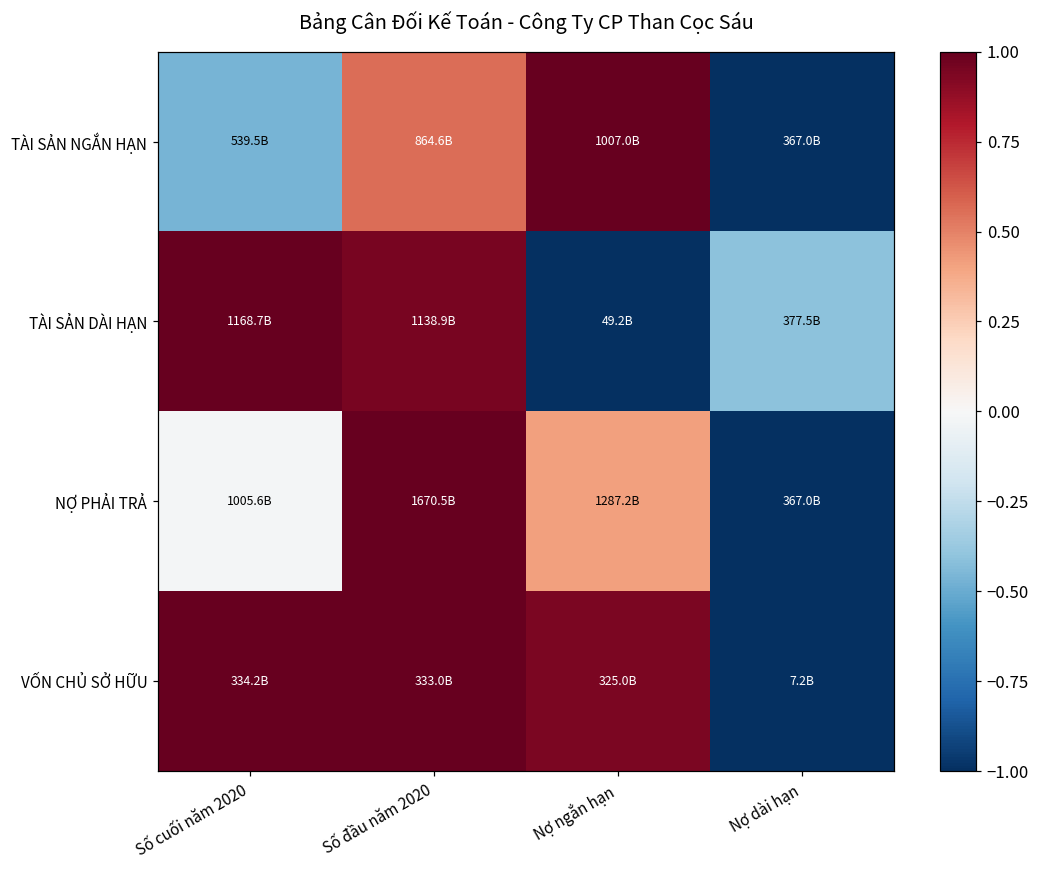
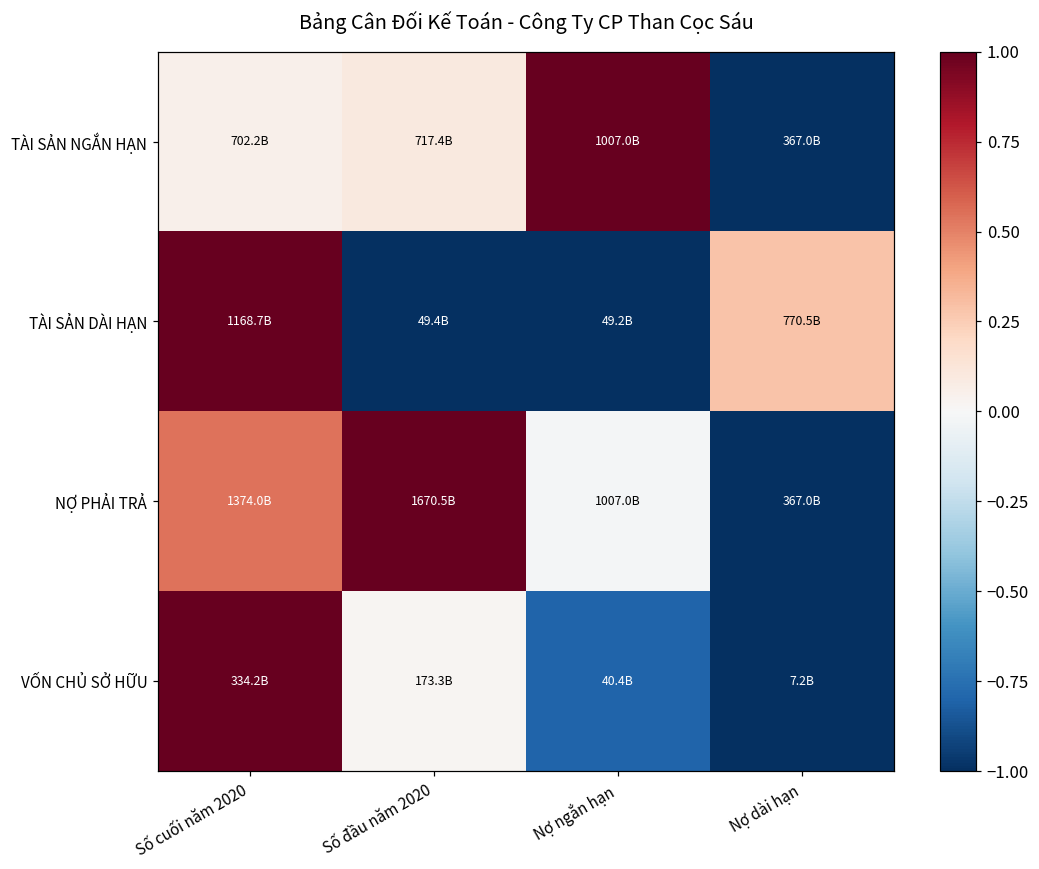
TÀI SẢN NGẮN HẠN, Số cuối năm 2020: 539.5B -> 702.2B
TÀI SẢN NGẮN HẠN, Số đầu năm 2020: 864.6B -> 717.4B
TÀI SẢN DÀI HẠN, Số đầu năm 2020: 1138.9B -> 49.4B
TÀI SẢN DÀI HẠN, Nợ dài hạn: 377.5B -> 770.5B
NỢ PHẢI TRẢ, Số cuối năm 2020: 1005.6B -> 1374.0B
NỢ PHẢI TRẢ, Nợ ngắn hạn: 1287.2B -> 1007.0B
VỐN CHỦ SỞ HỮU, Số đầu năm 2020: 333.0B -> 173.3B
VỐN CHỦ SỞ HỮU, Nợ ngắn hạn: 325.0B -> 40.4B
